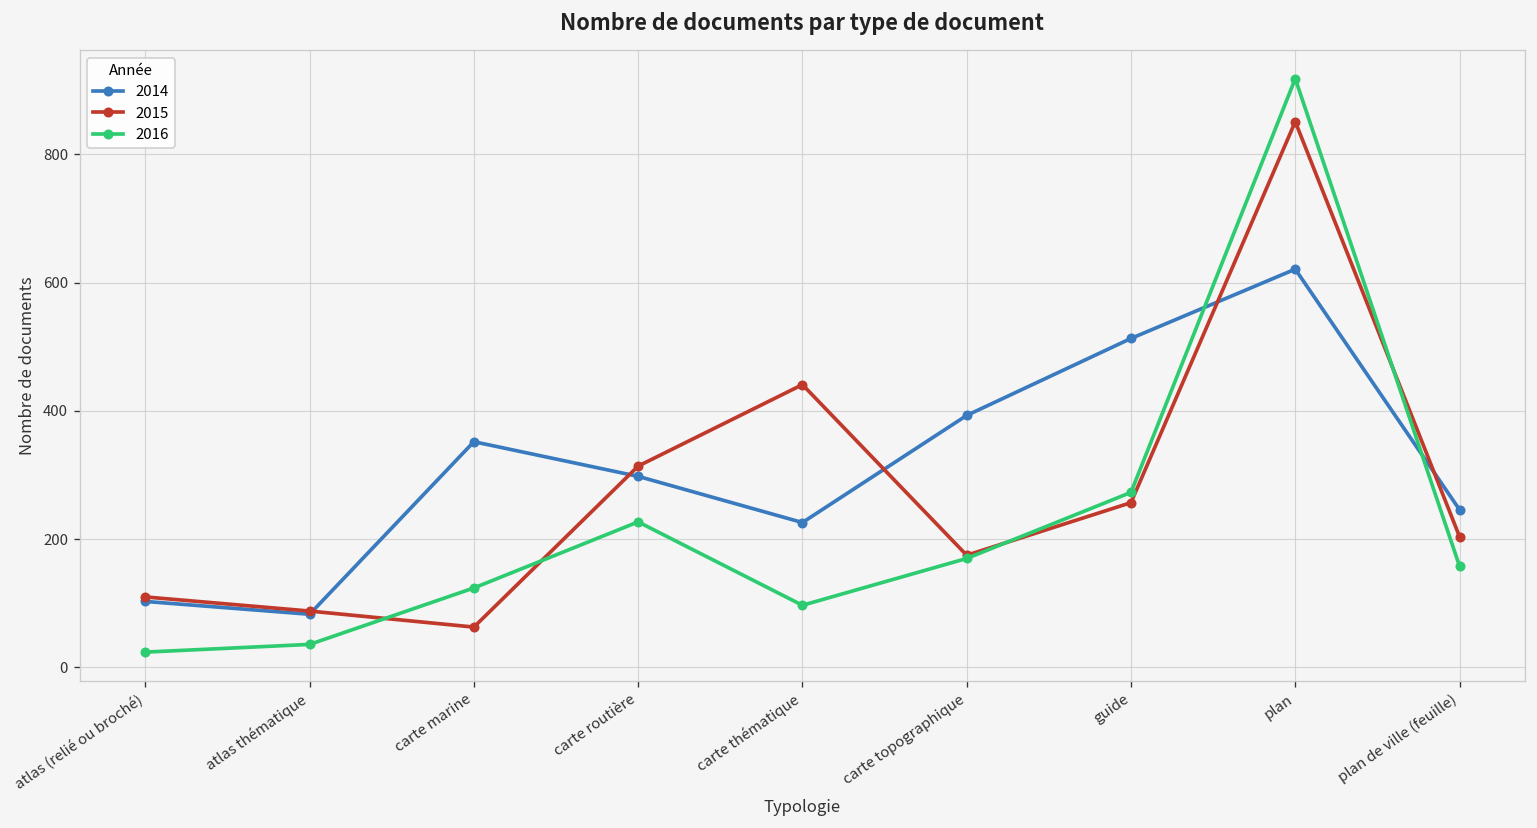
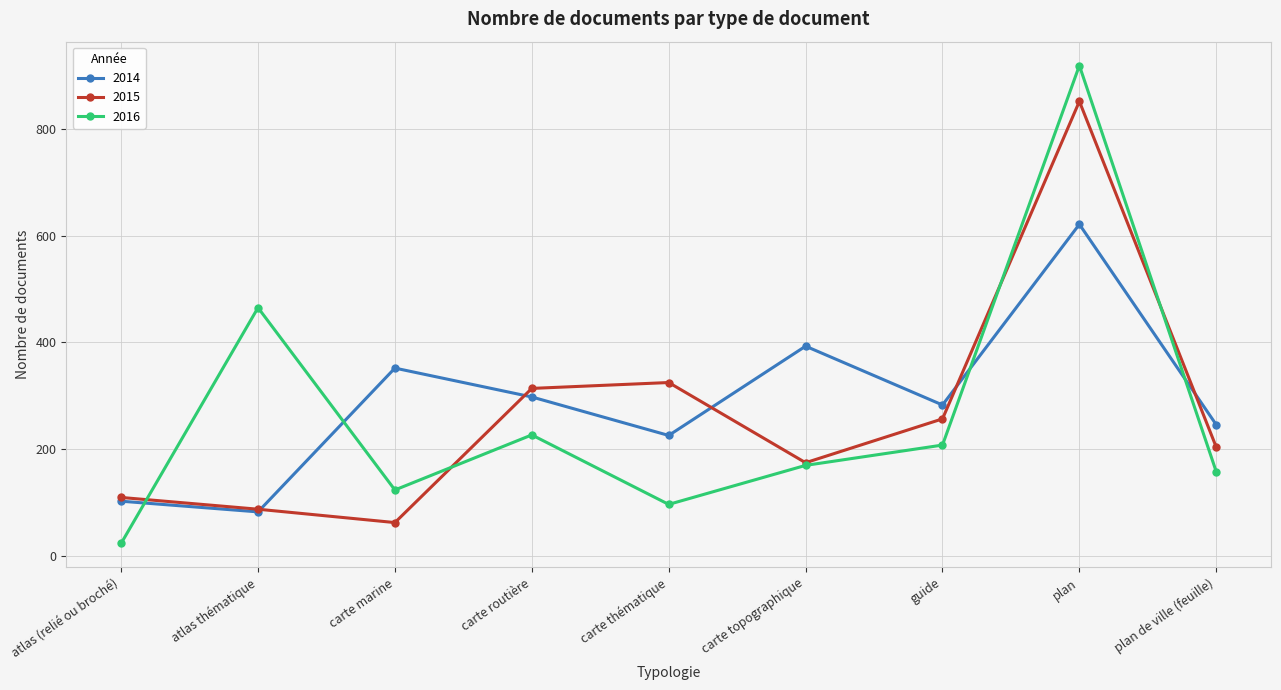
2016, atlas thématique: 40 -> 470
2015, carte thématique: 440 -> 330
2014, guide: 510 -> 280
2016, guide: 270 -> 210
